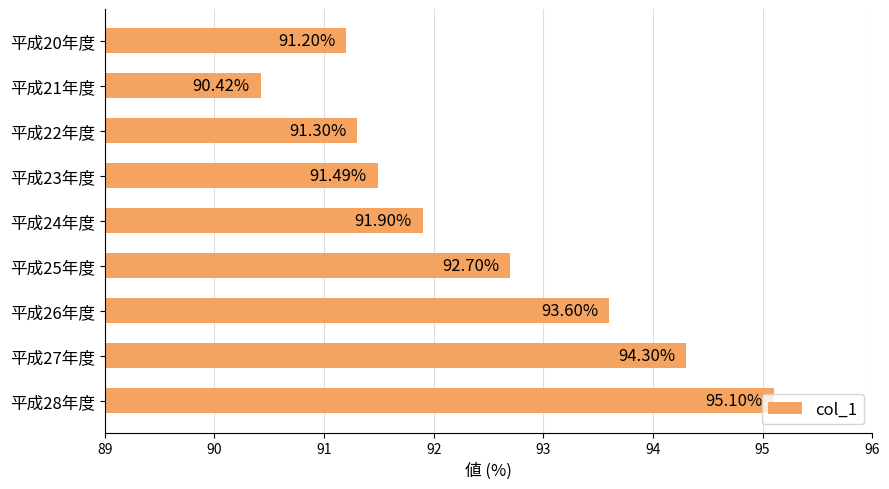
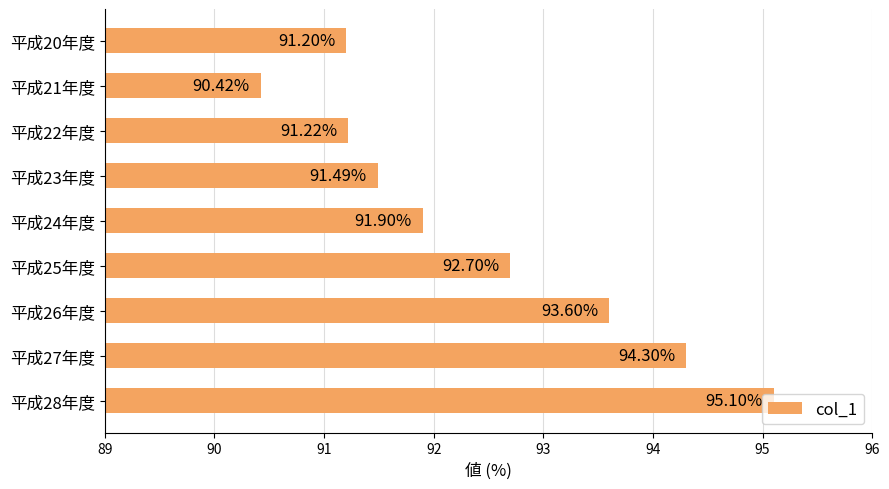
平成22年度: 91.30% -> 91.22%
